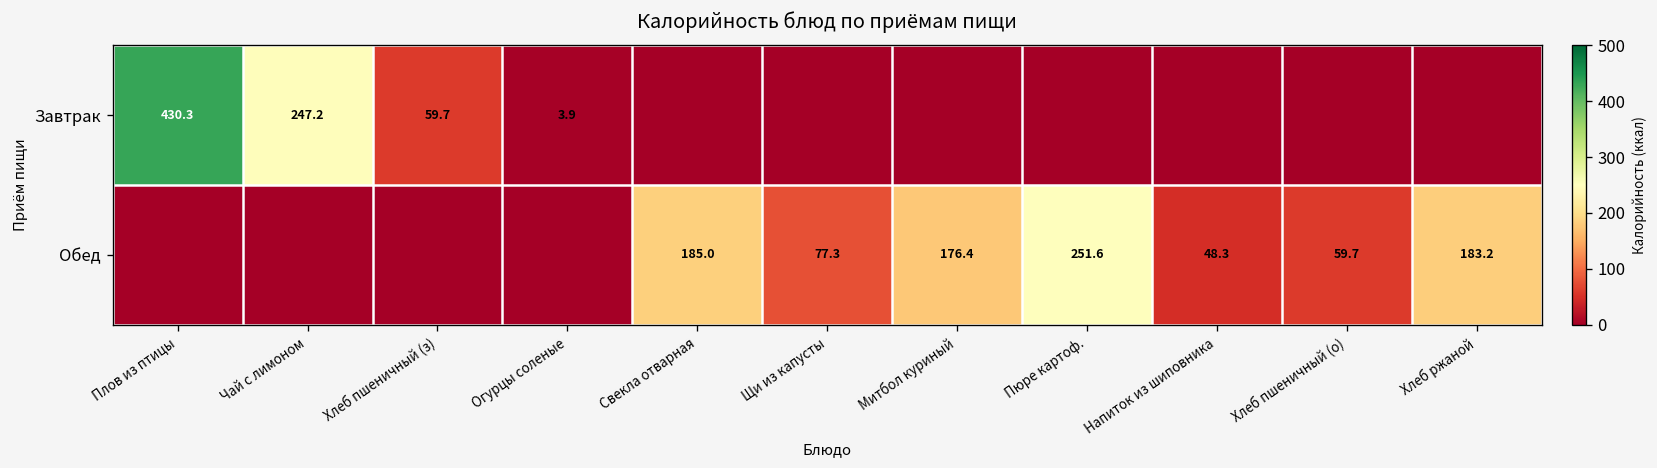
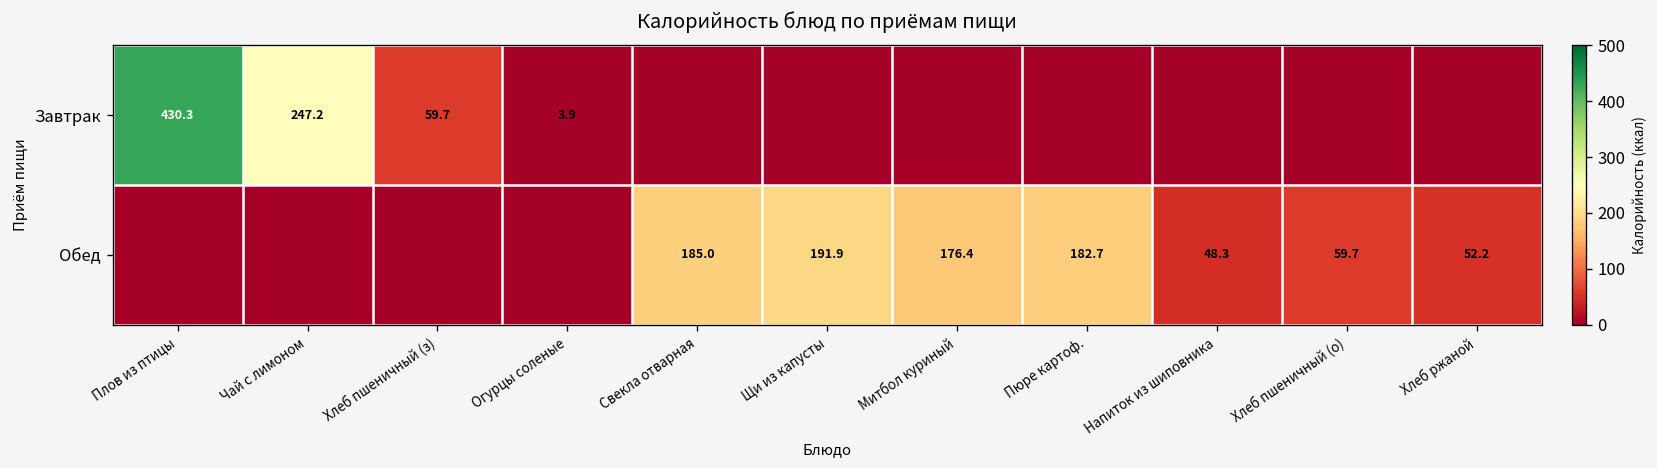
Обед, Щи из капусты: 77.3 -> 191.9
Обед, Пюре картоф.: 251.6 -> 182.7
Обед, Хлеб ржаной: 183.2 -> 52.2
